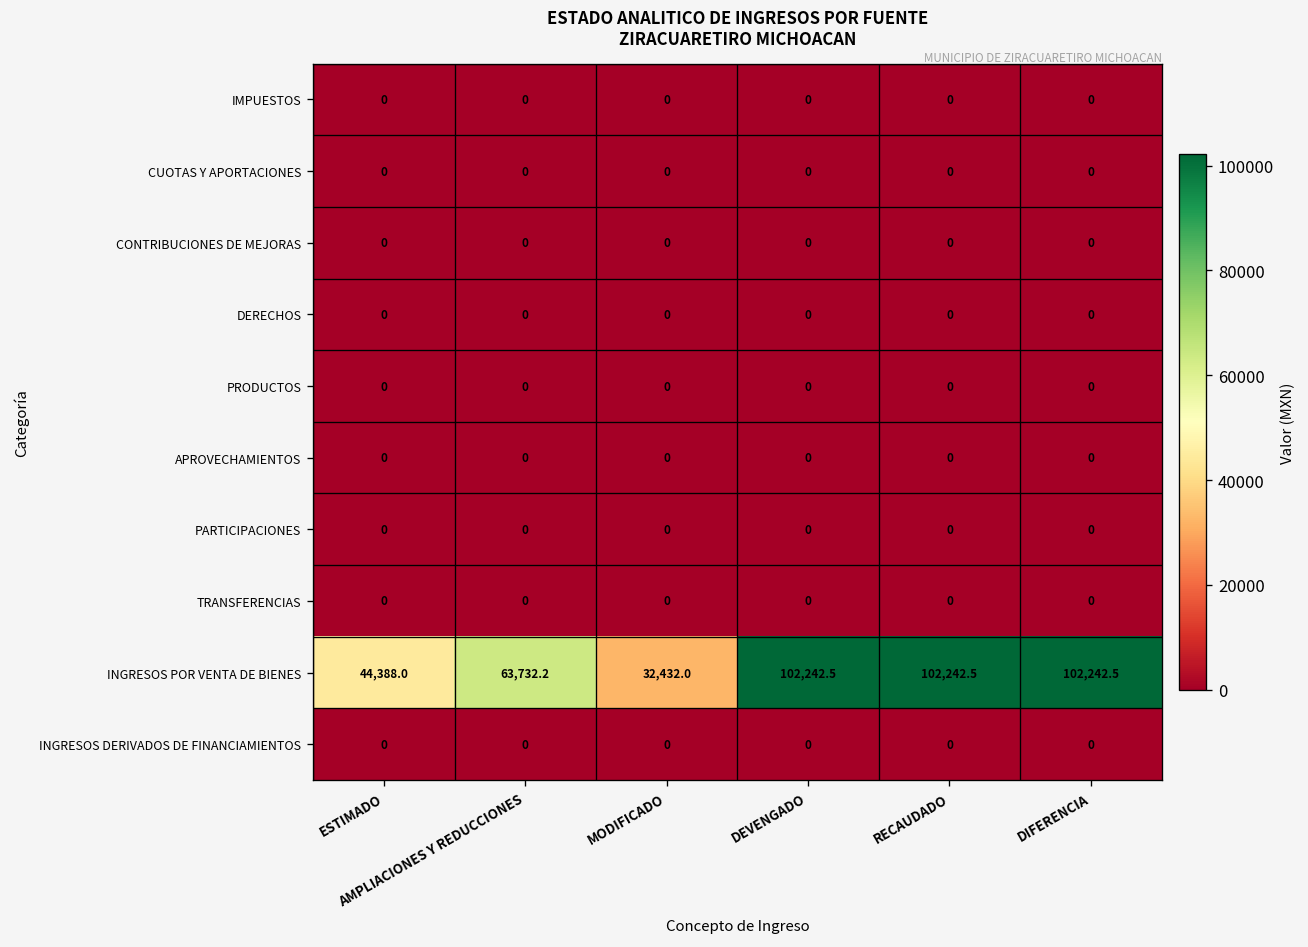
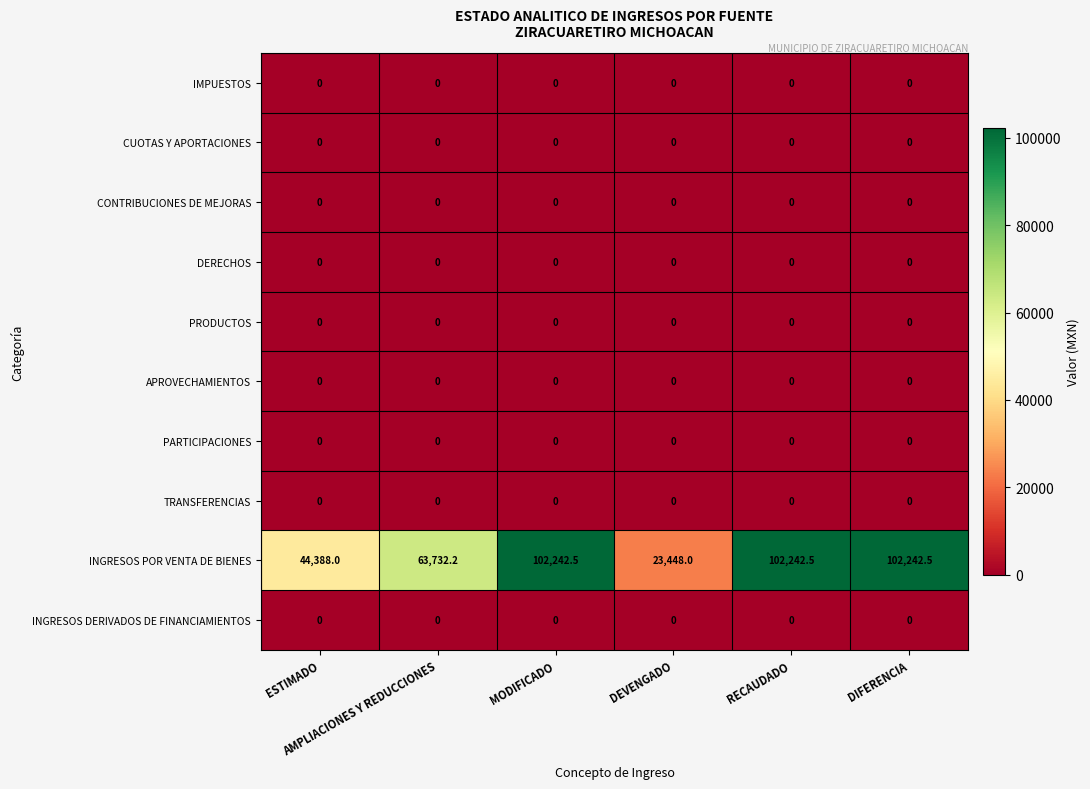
INGRESOS POR VENTA DE BIENES, MODIFICADO: 32,432.0 -> 102,242.5
INGRESOS POR VENTA DE BIENES, DEVENGADO: 102,242.5 -> 23,448.0
